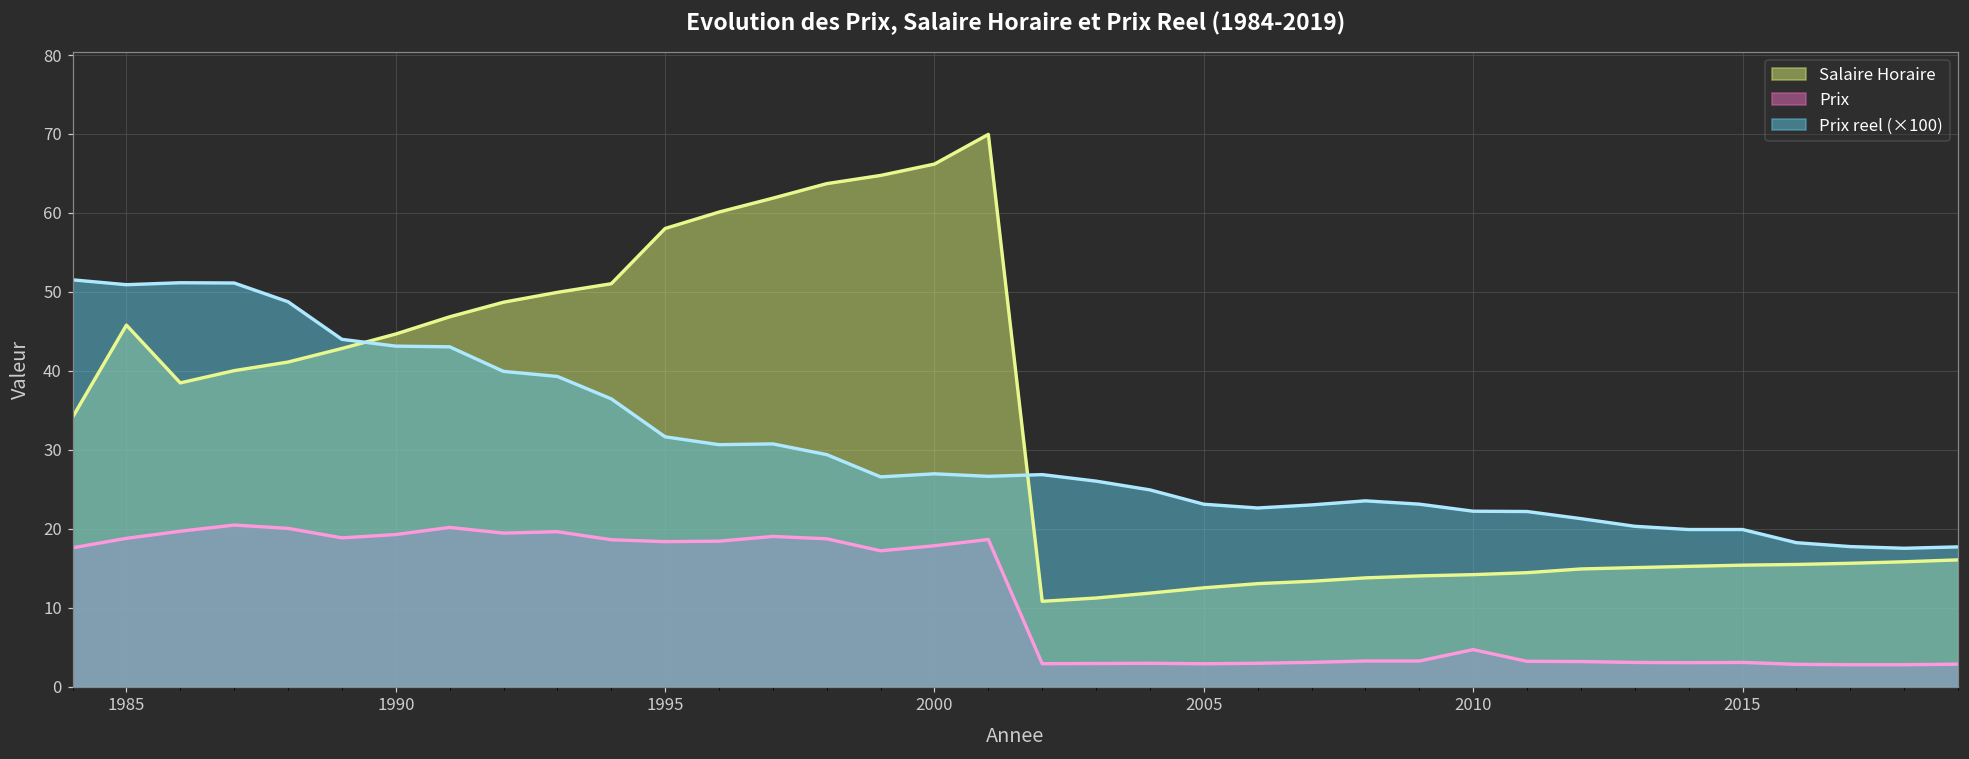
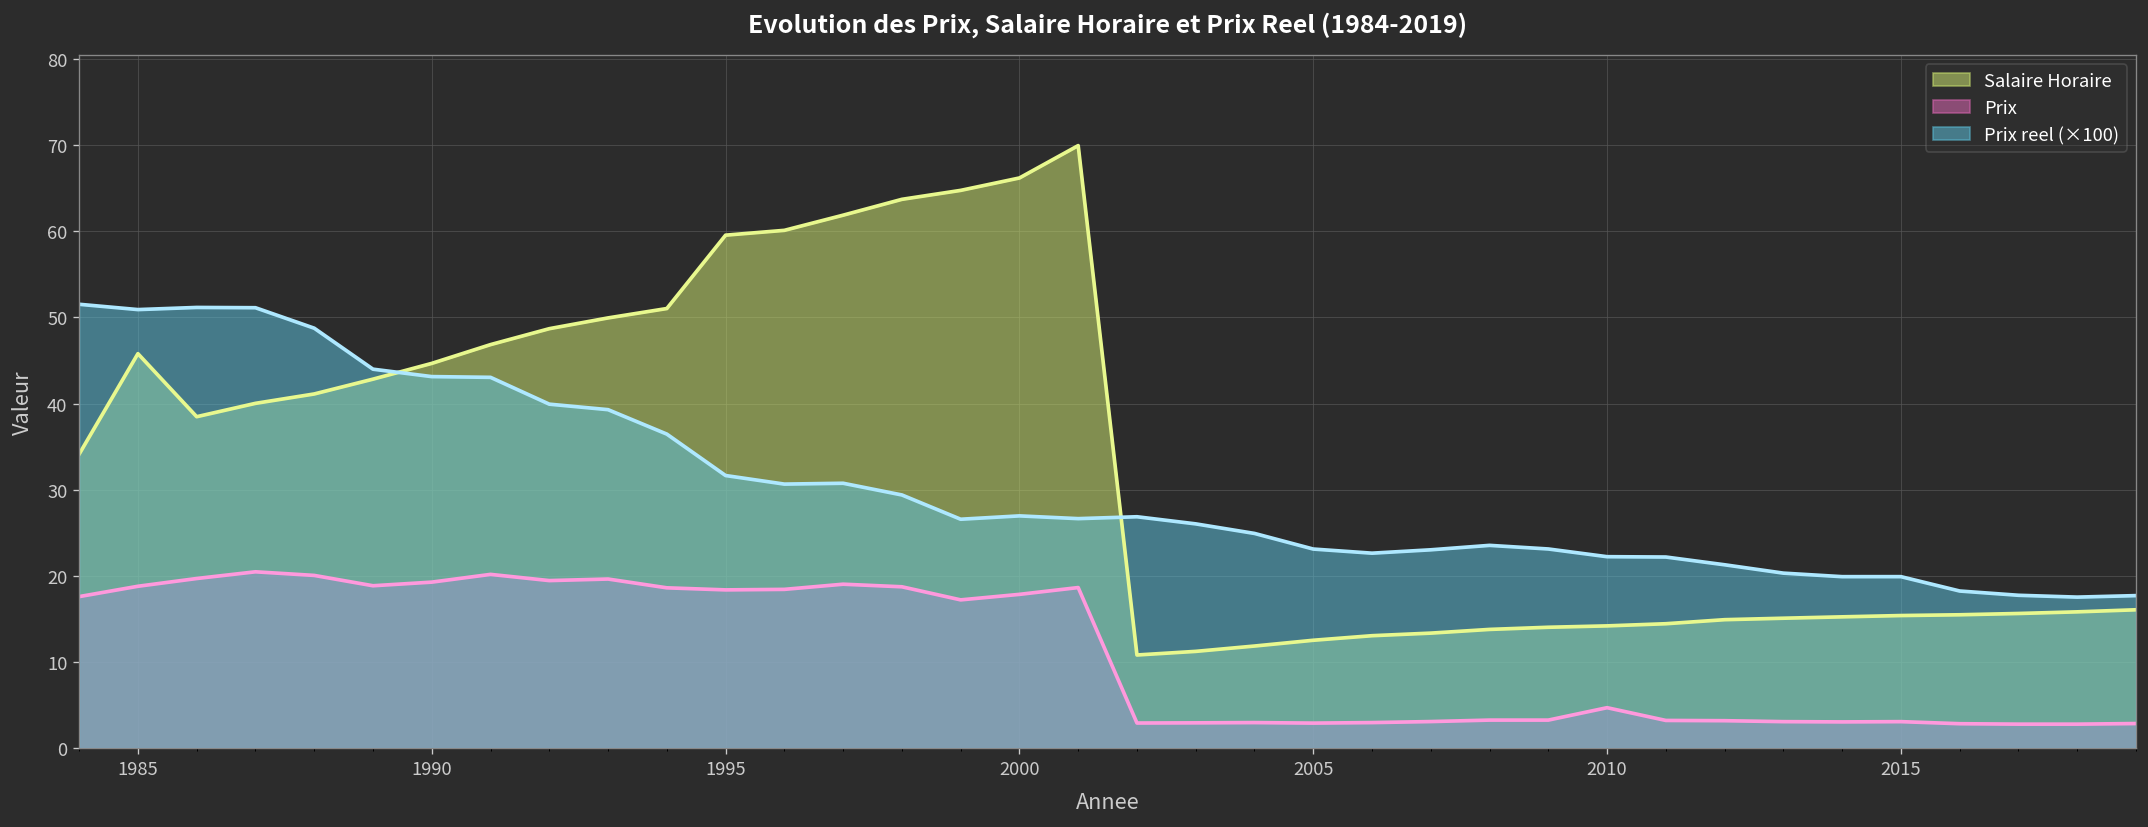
Salaire Horaire, 1995: 58 -> 60
